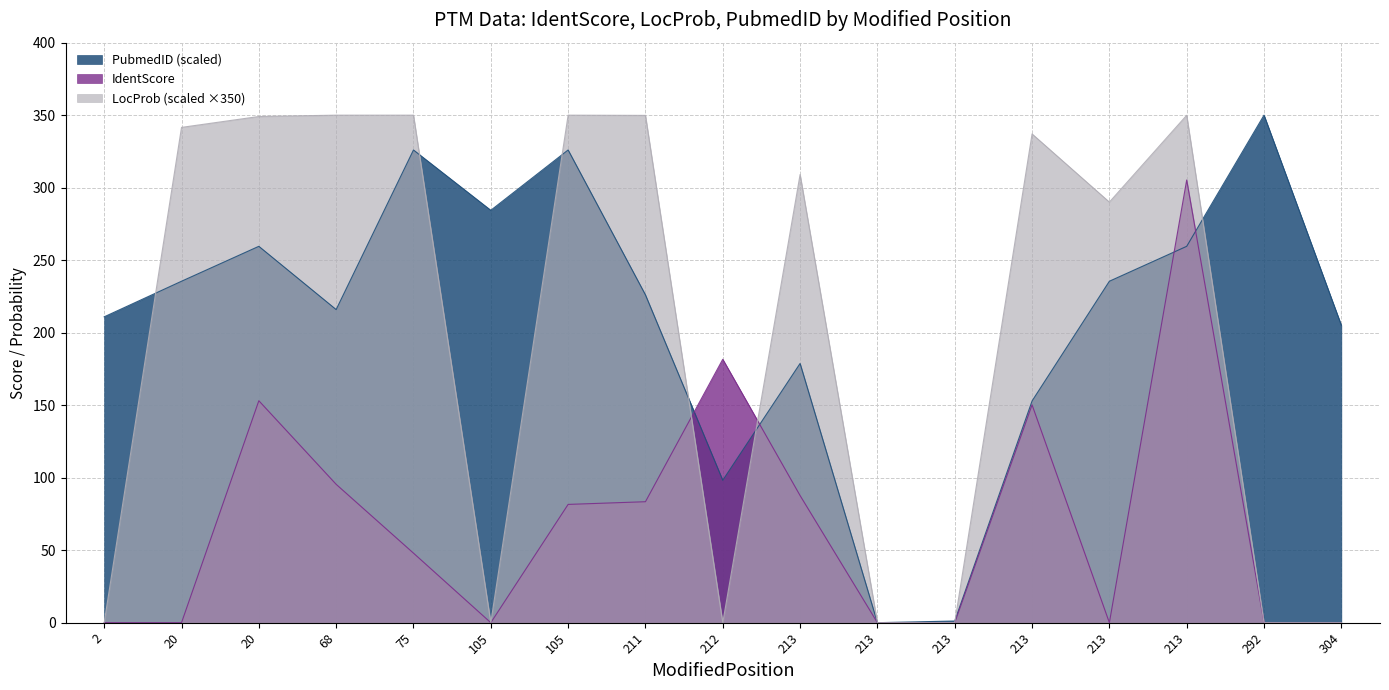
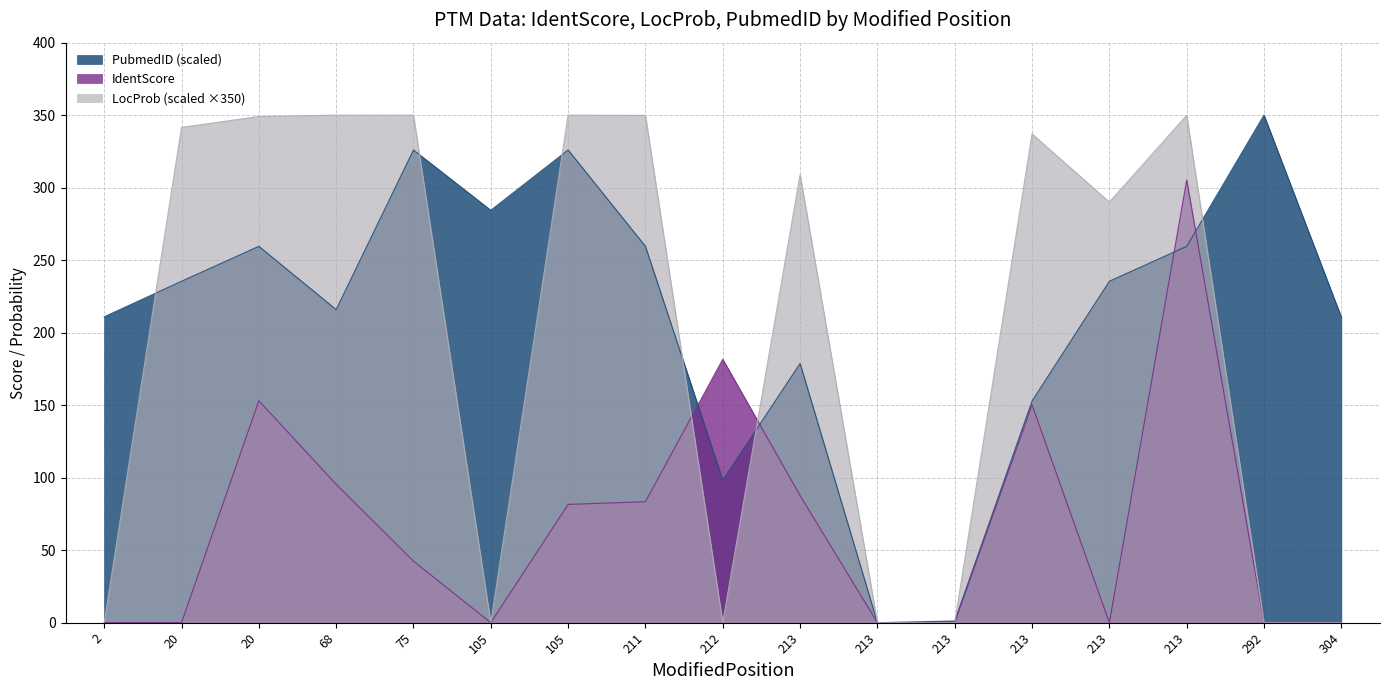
IdentScore, 75: 48 -> 42
PubmedID (scaled), 211: 226 -> 260
PubmedID (scaled), 304: 205 -> 211
